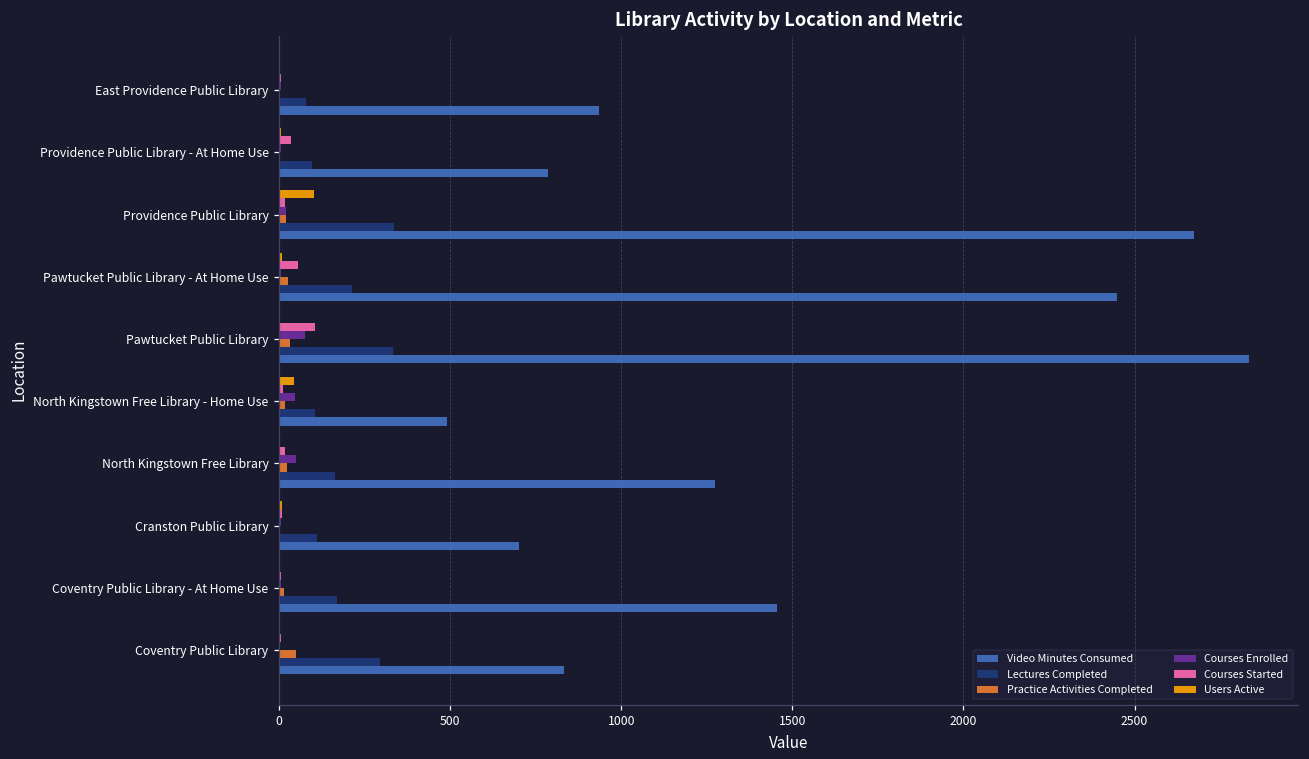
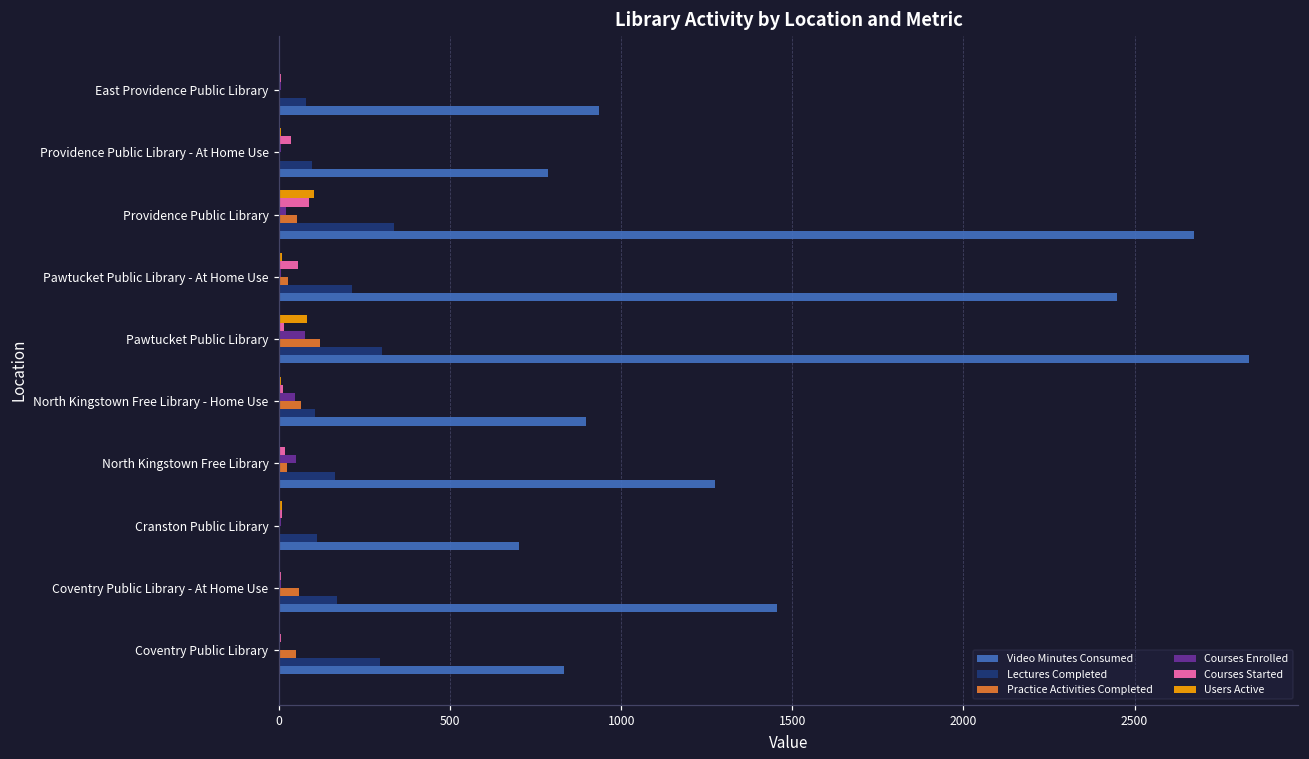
Courses Started, Providence Public Library: 20 -> 90
Practice Activities Completed, Providence Public Library: 20 -> 50
Users Active, Pawtucket Public Library: 0 -> 80
Courses Started, Pawtucket Public Library: 110 -> 10
Practice Activities Completed, Pawtucket Public Library: 30 -> 120
Lectures Completed, Pawtucket Public Library: 330 -> 300
Users Active, North Kingstown Free Library - Home Use: 40 -> 10
Practice Activities Completed, North Kingstown Free Library - Home Use: 20 -> 60
Video Minutes Consumed, North Kingstown Free Library - Home Use: 490 -> 900
Practice Activities Completed, Coventry Public Library - At Home Use: 10 -> 60
